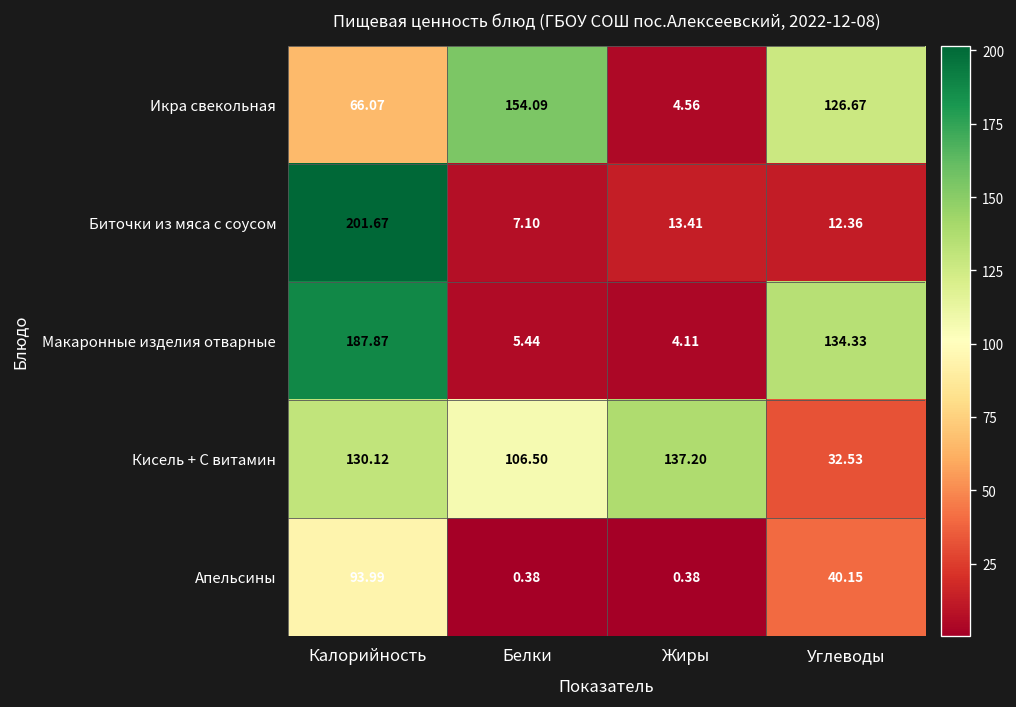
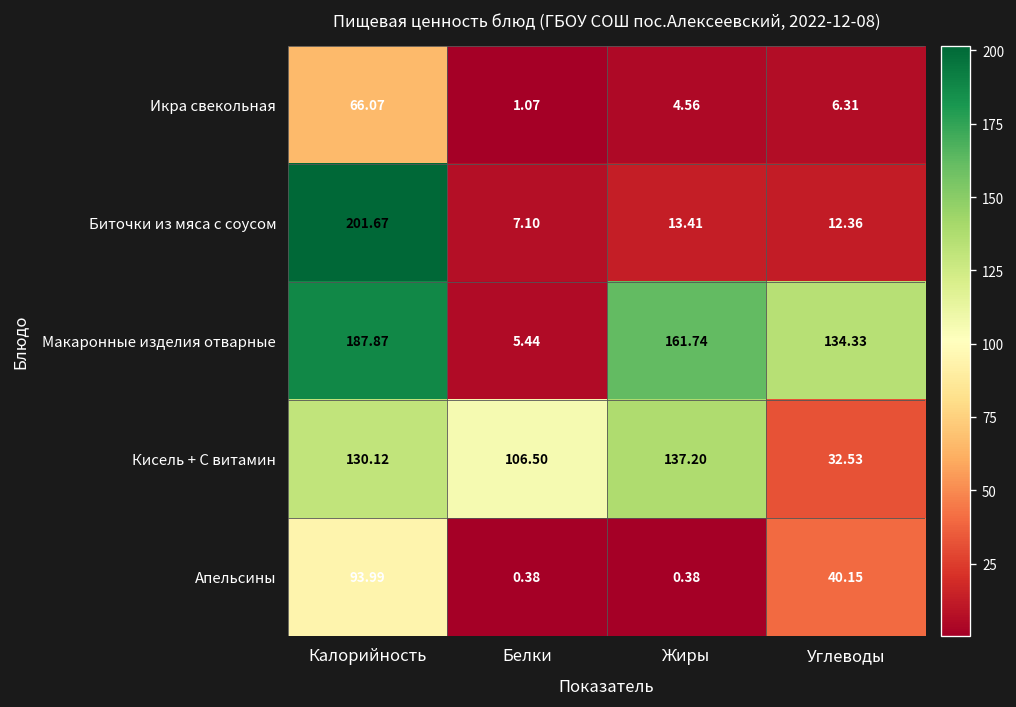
Икра свекольная, Белки: 154.09 -> 1.07
Икра свекольная, Углеводы: 126.67 -> 6.31
Макаронные изделия отварные, Жиры: 4.11 -> 161.74
